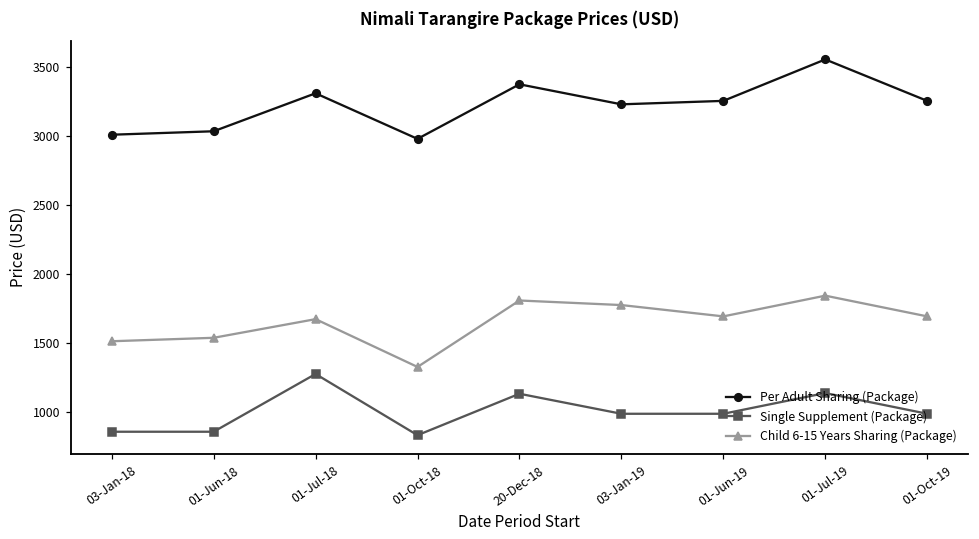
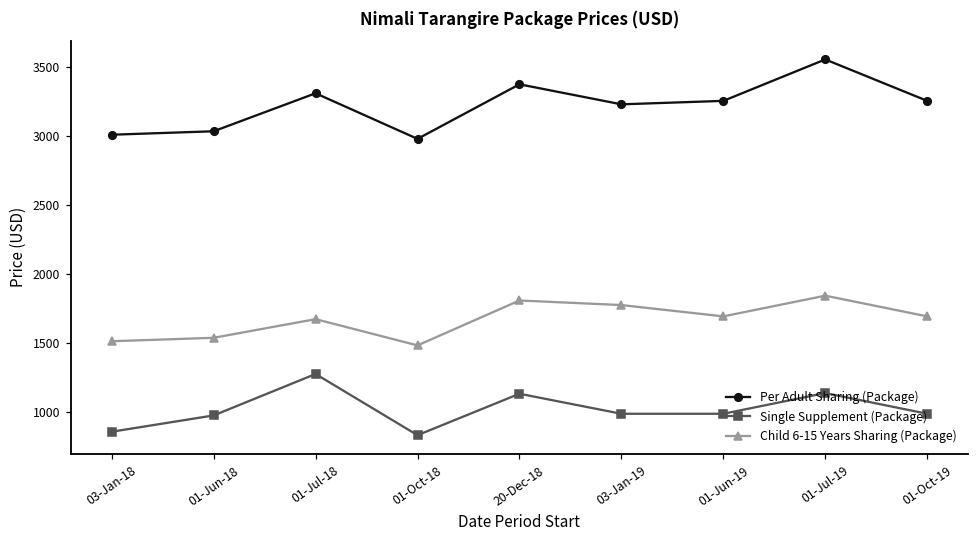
Single Supplement (Package), 01-Jun-18: 860 -> 980
Child 6-15 Years Sharing (Package), 01-Oct-18: 1330 -> 1490
